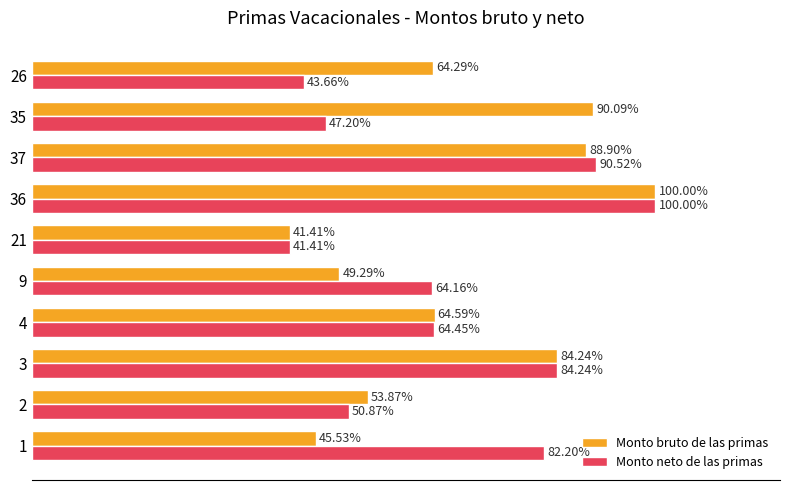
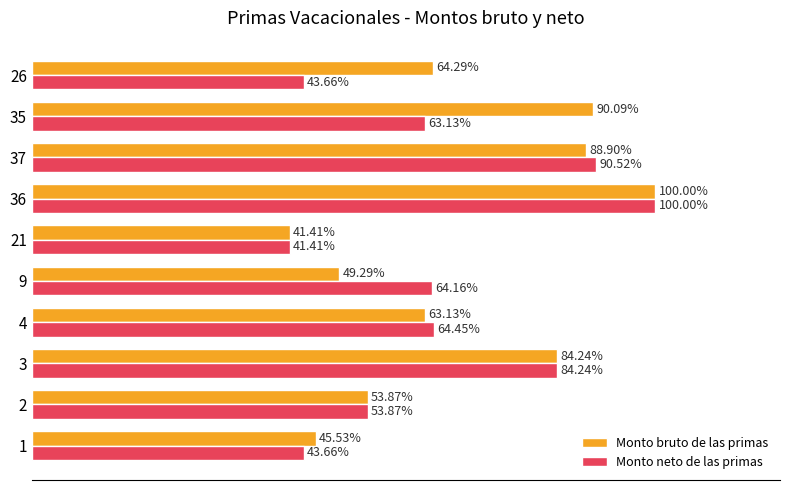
Monto neto de las primas, 35: 47.20% -> 63.13%
Monto bruto de las primas, 4: 64.59% -> 63.13%
Monto neto de las primas, 2: 50.87% -> 53.87%
Monto neto de las primas, 1: 82.20% -> 43.66%
